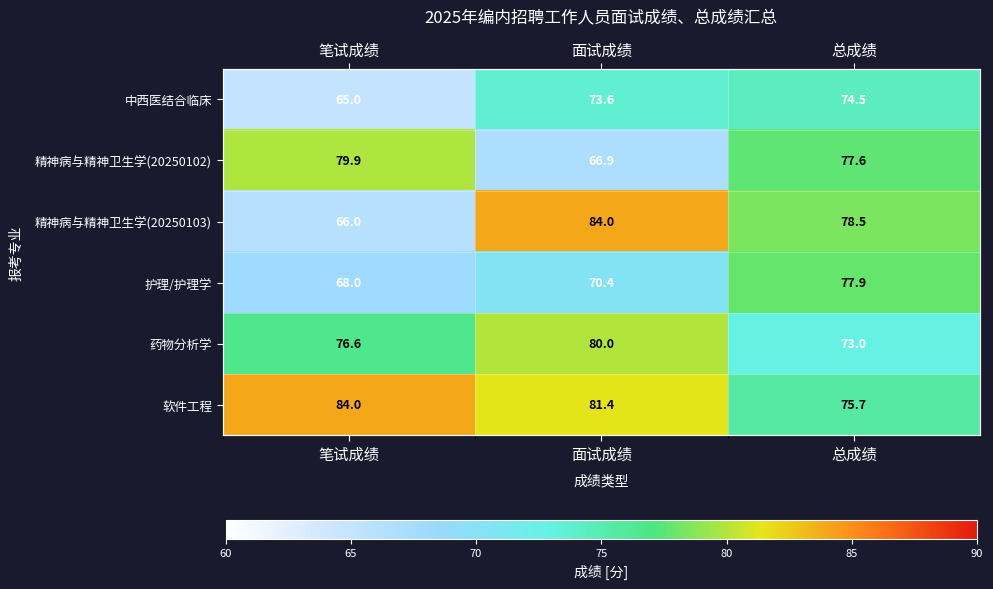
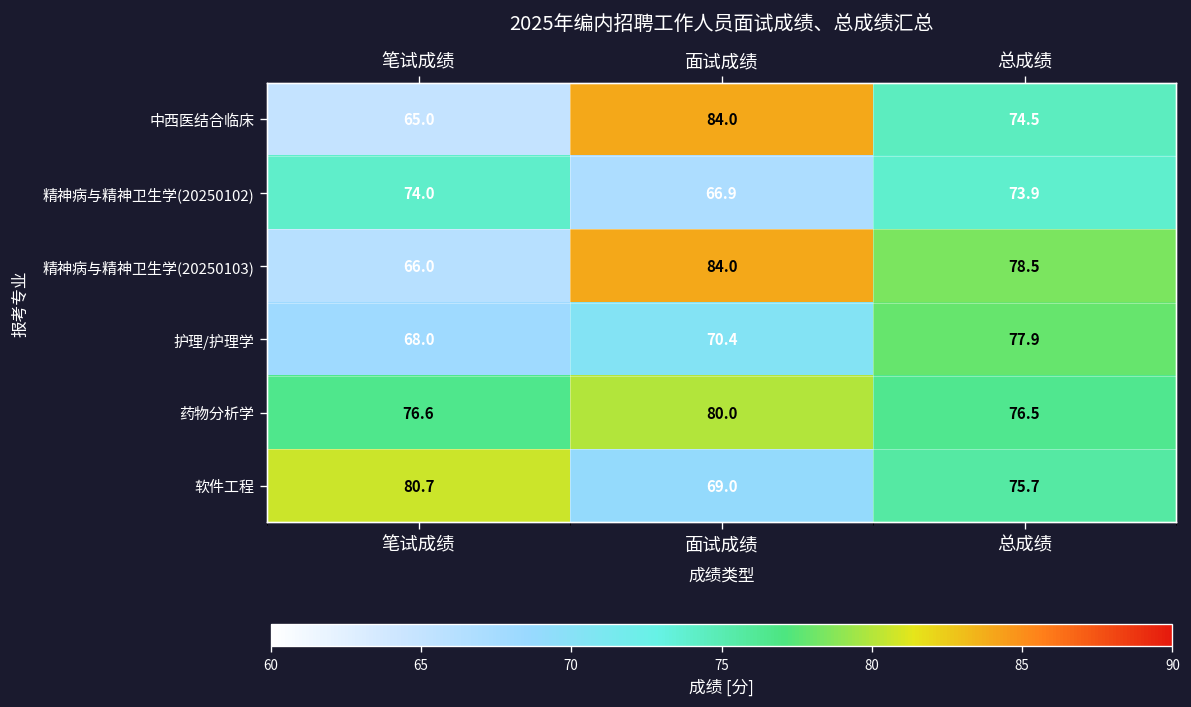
中西医结合临床, 面试成绩: 73.6 -> 84.0
精神病与精神卫生学(20250102), 笔试成绩: 79.9 -> 74.0
精神病与精神卫生学(20250102), 总成绩: 77.6 -> 73.9
药物分析学, 总成绩: 73.0 -> 76.5
软件工程, 笔试成绩: 84.0 -> 80.7
软件工程, 面试成绩: 81.4 -> 69.0
